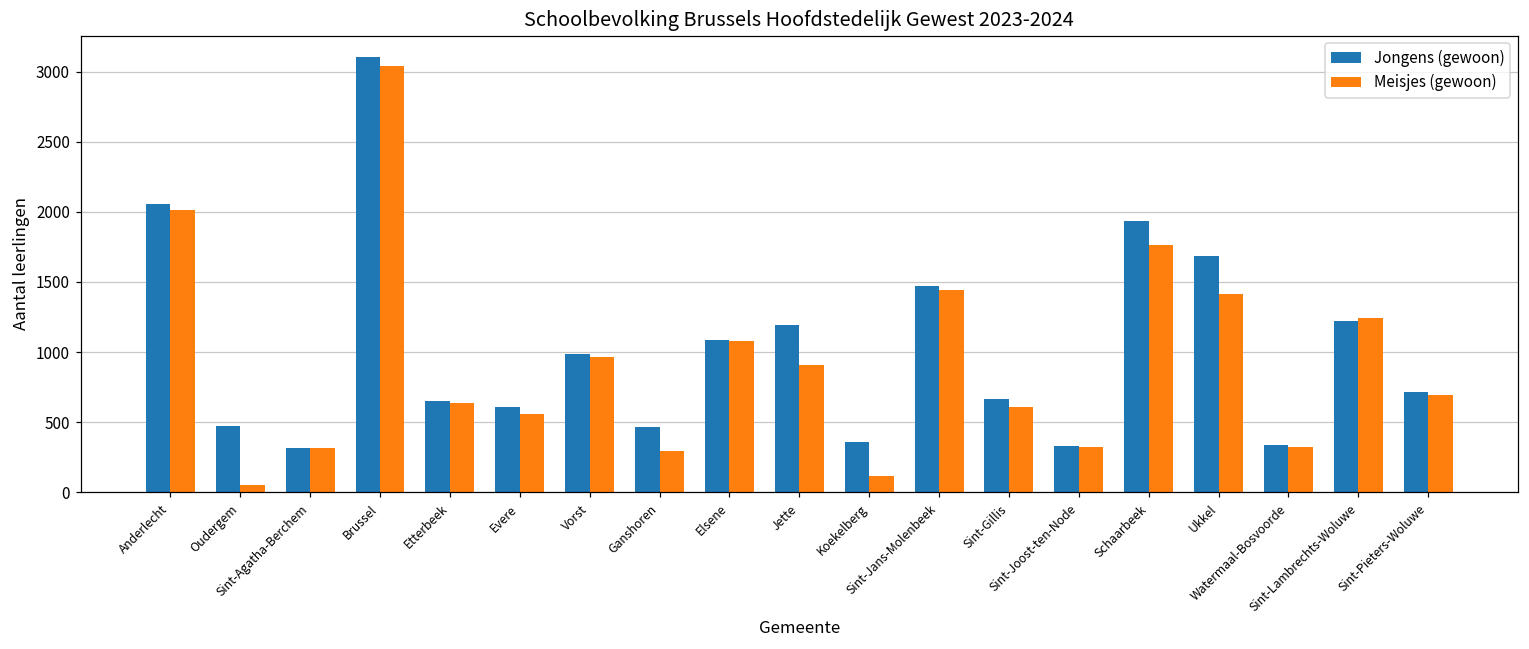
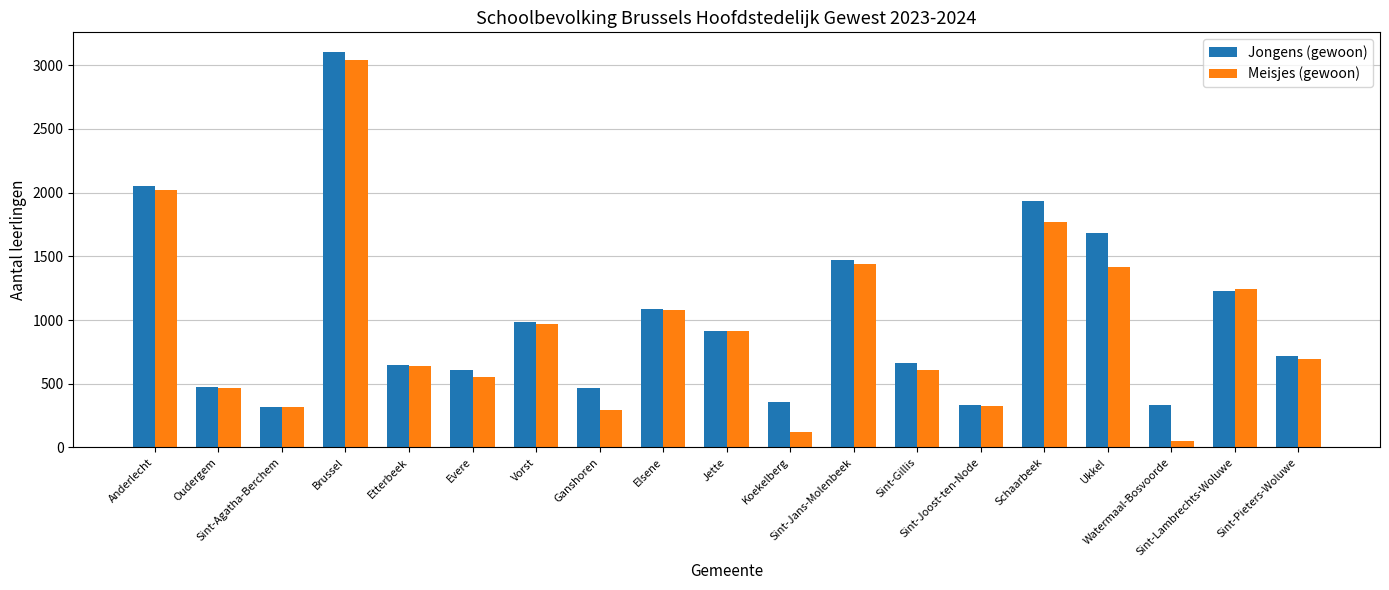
Meisjes (gewoon), Oudergem: 50 -> 470
Jongens (gewoon), Jette: 1190 -> 920
Meisjes (gewoon), Watermaal-Bosvoorde: 320 -> 50
